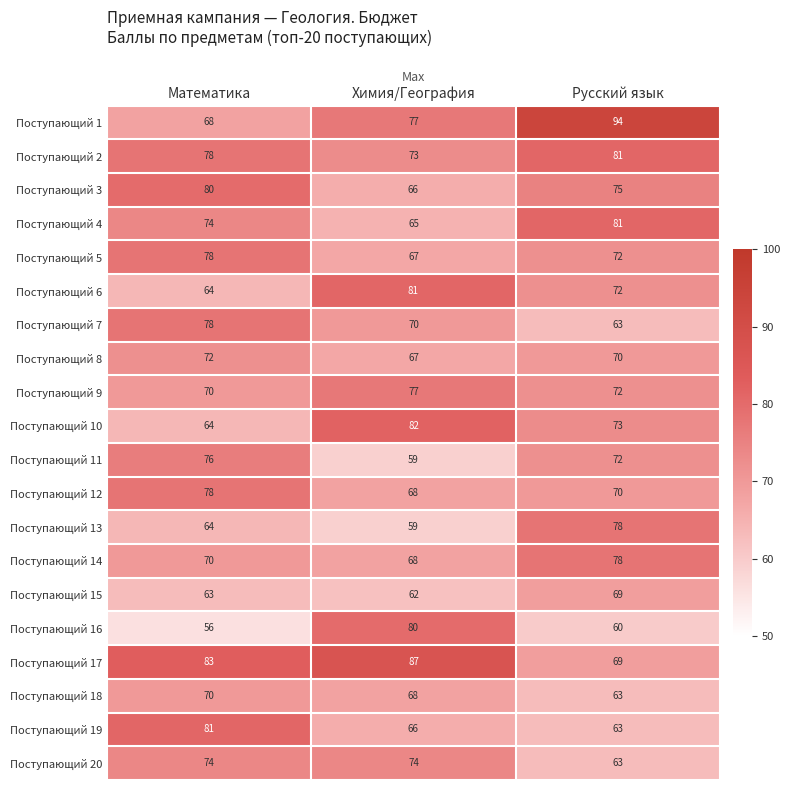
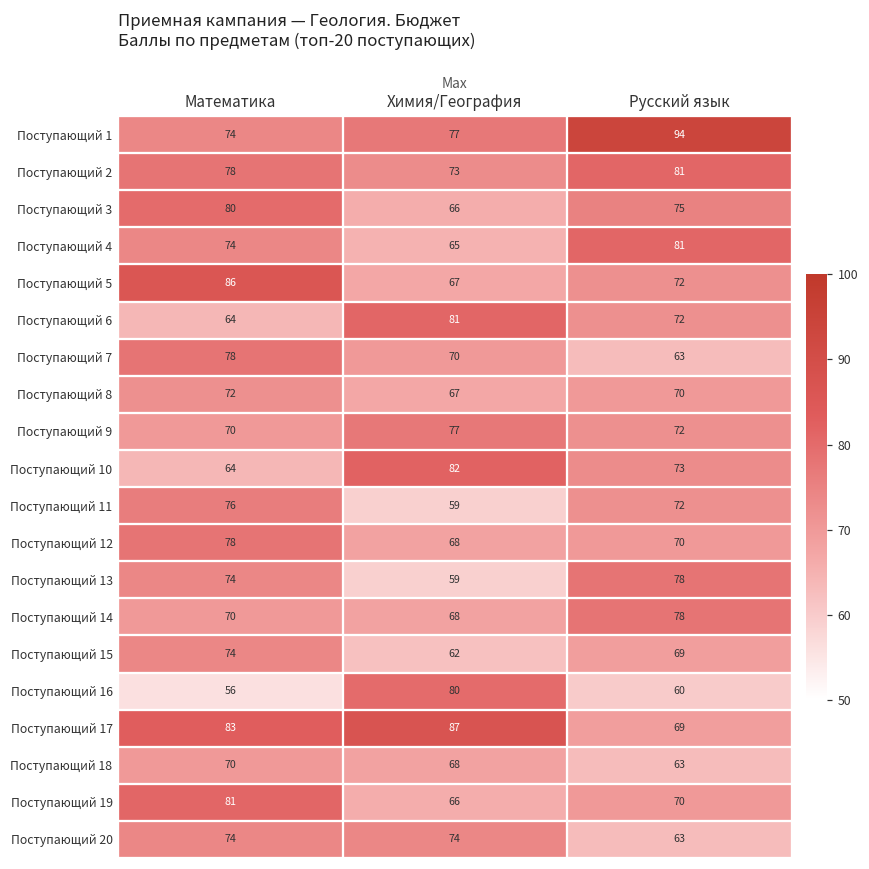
Поступающий 1, Математика: 68 -> 74
Поступающий 5, Математика: 78 -> 86
Поступающий 13, Математика: 64 -> 74
Поступающий 15, Математика: 63 -> 74
Поступающий 19, Русский язык: 63 -> 70
